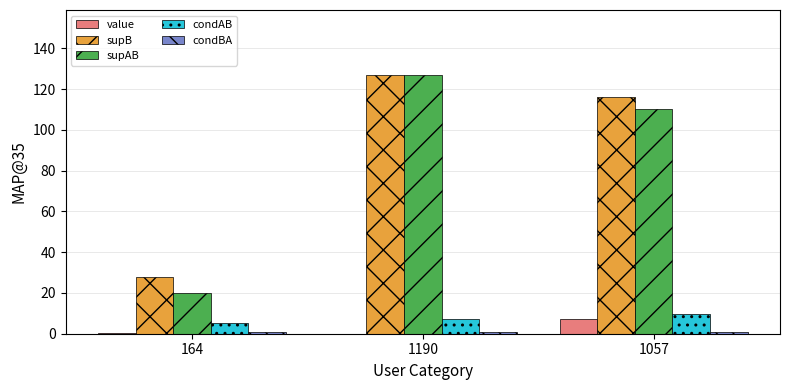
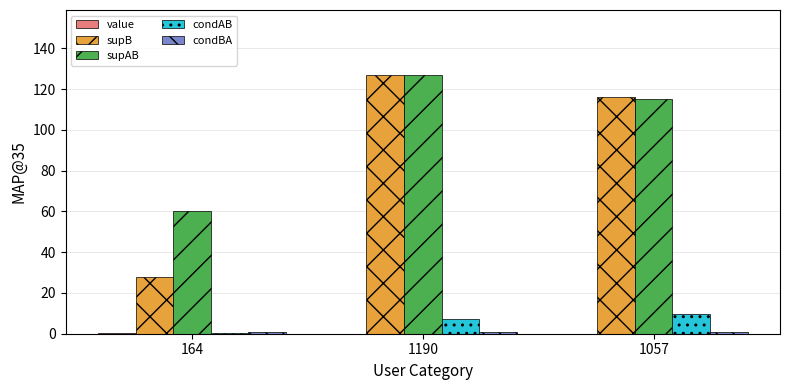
supAB, 164: 20 -> 60
condAB, 164: 5 -> 0
value, 1057: 7 -> 0
supAB, 1057: 110 -> 115
